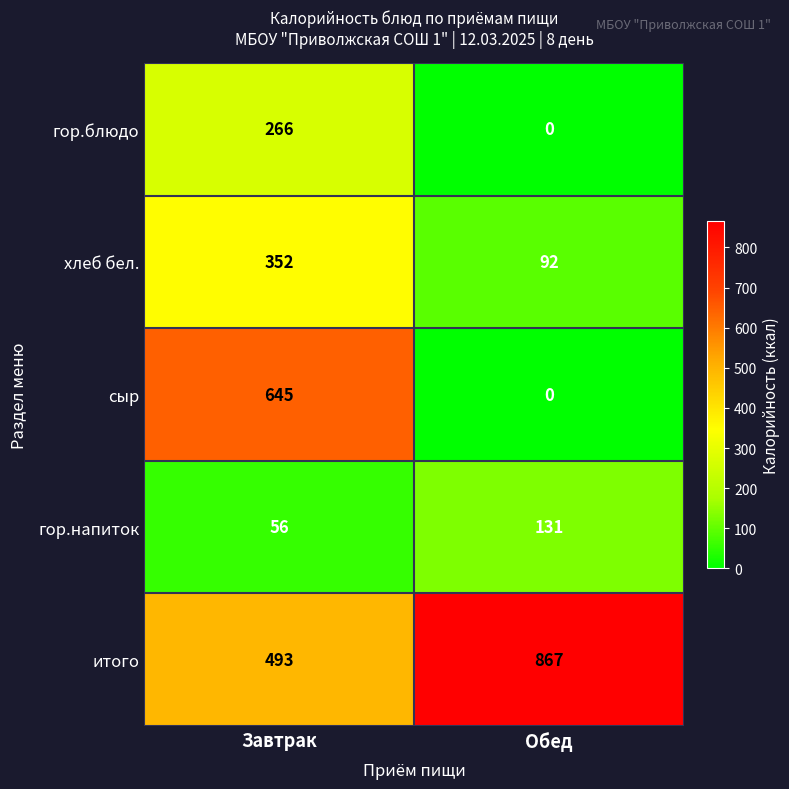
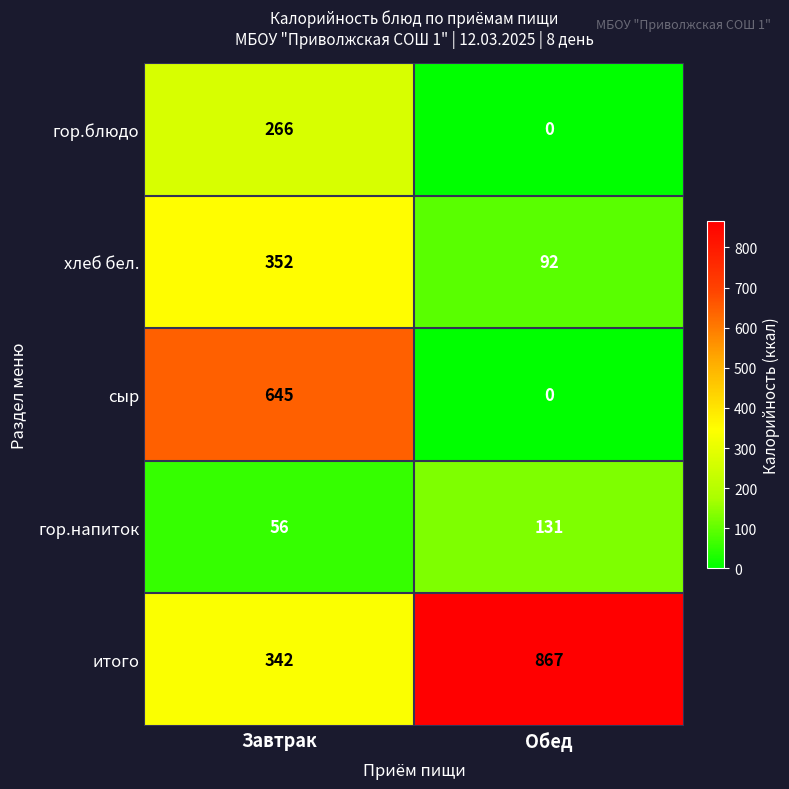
итого, Завтрак: 493 -> 342
